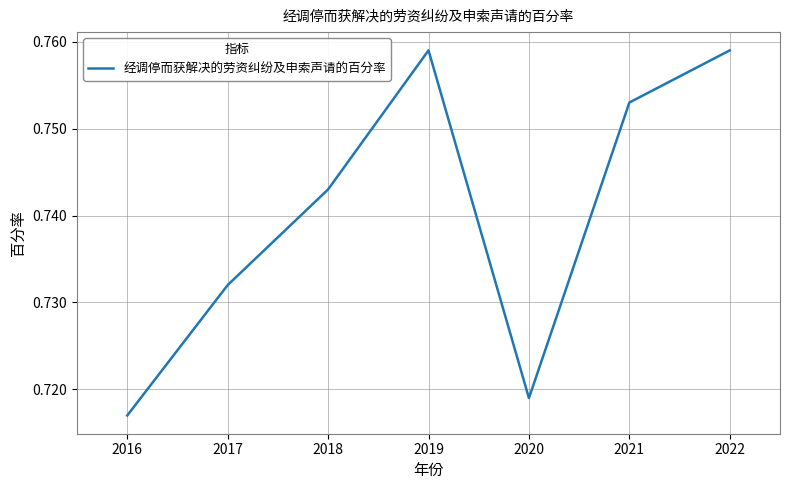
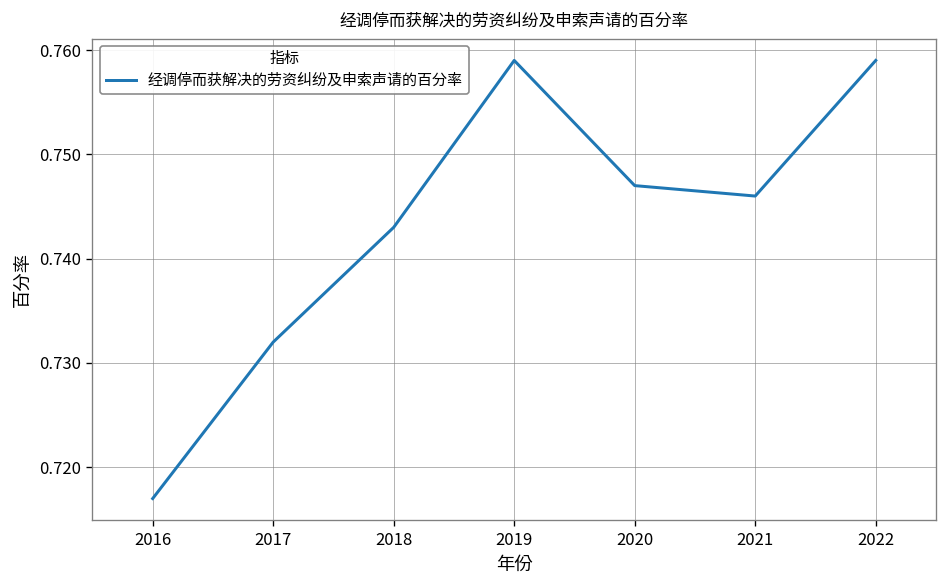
2020: 0.719 -> 0.747
2021: 0.753 -> 0.746
